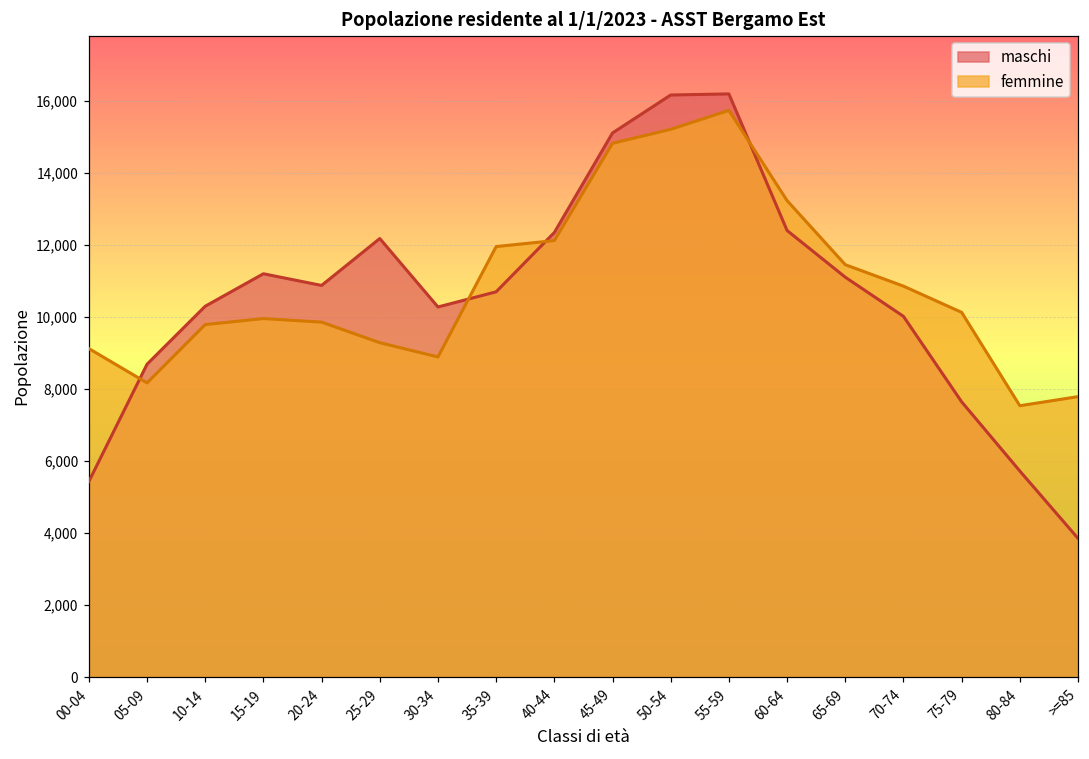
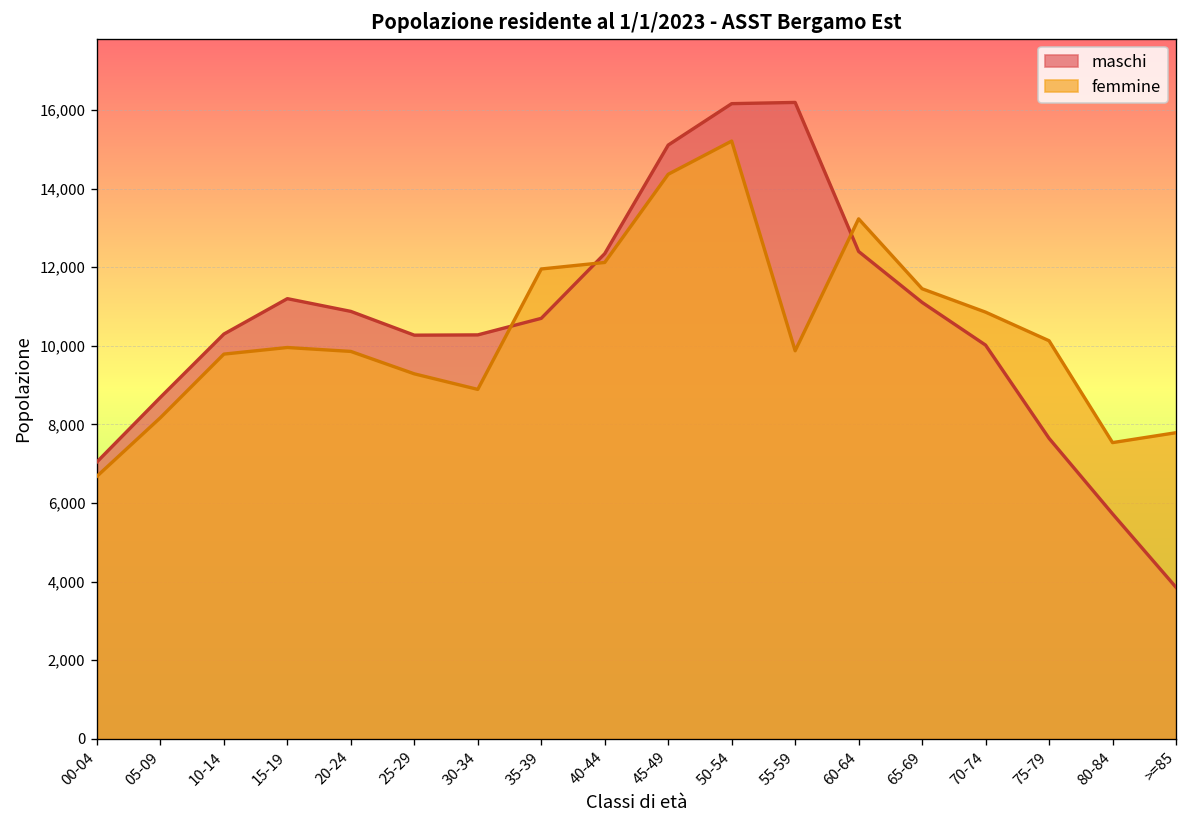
maschi, 00-04: 5,400 -> 7,000
femmine, 00-04: 9,100 -> 6,700
maschi, 25-29: 12,200 -> 10,300
femmine, 45-49: 14,800 -> 14,400
femmine, 55-59: 15,700 -> 9,900
